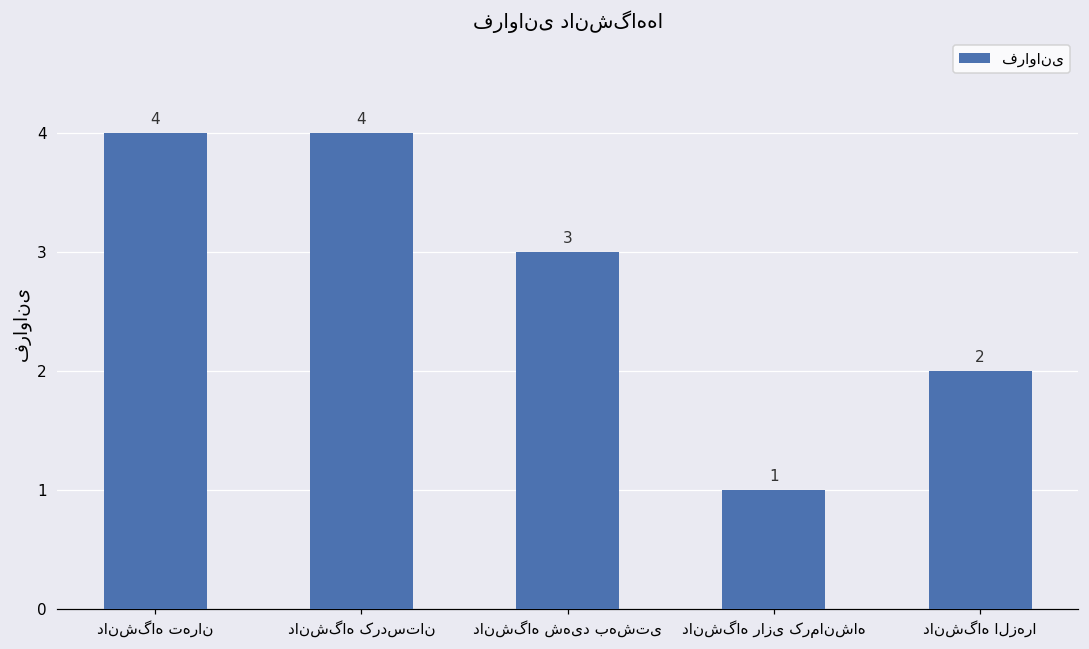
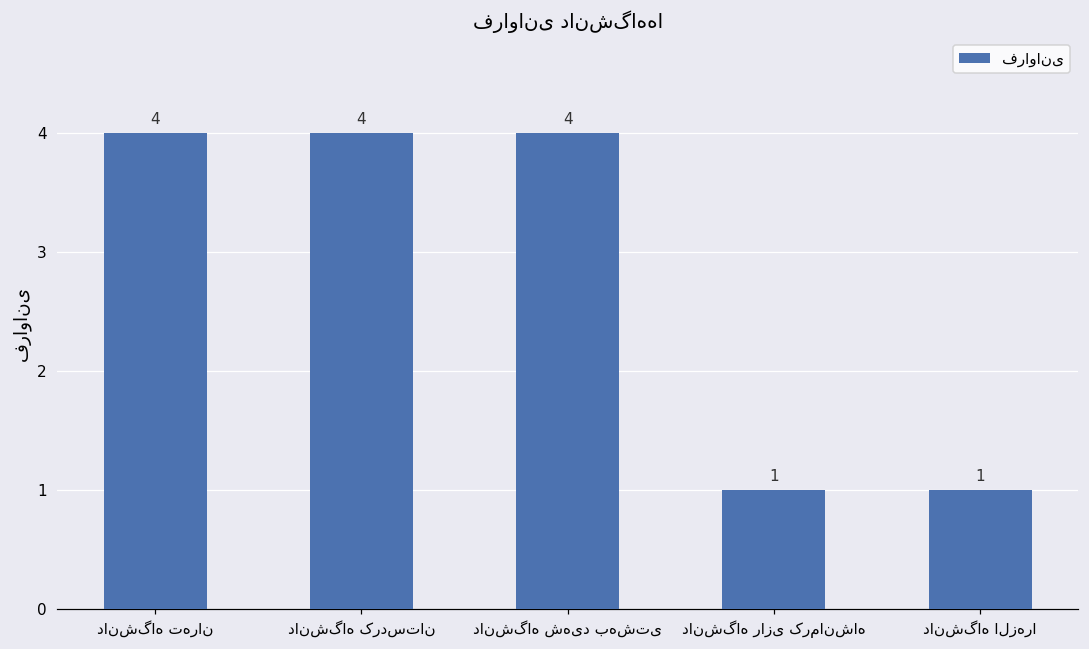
دانشگاه شهید بهشتی: 3 -> 4
دانشگاه الزهرا: 2 -> 1
